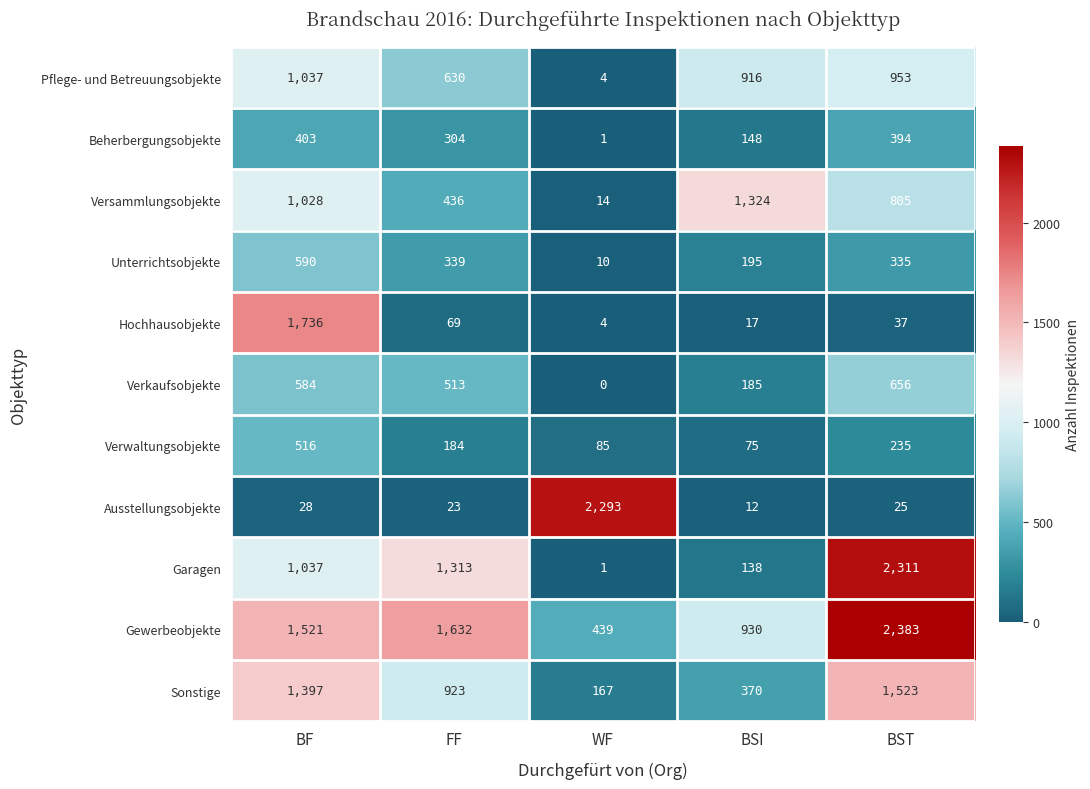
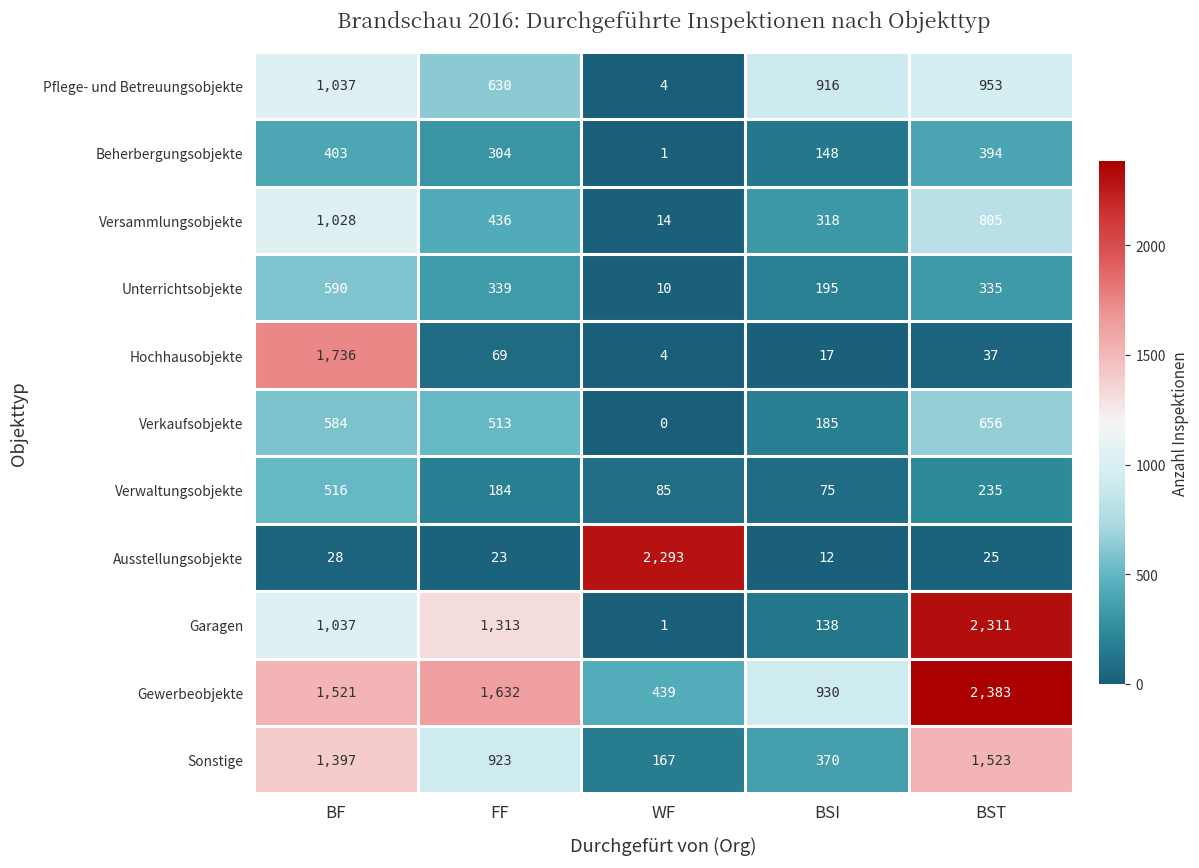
Versammlungsobjekte, BSI: 1,324 -> 318
